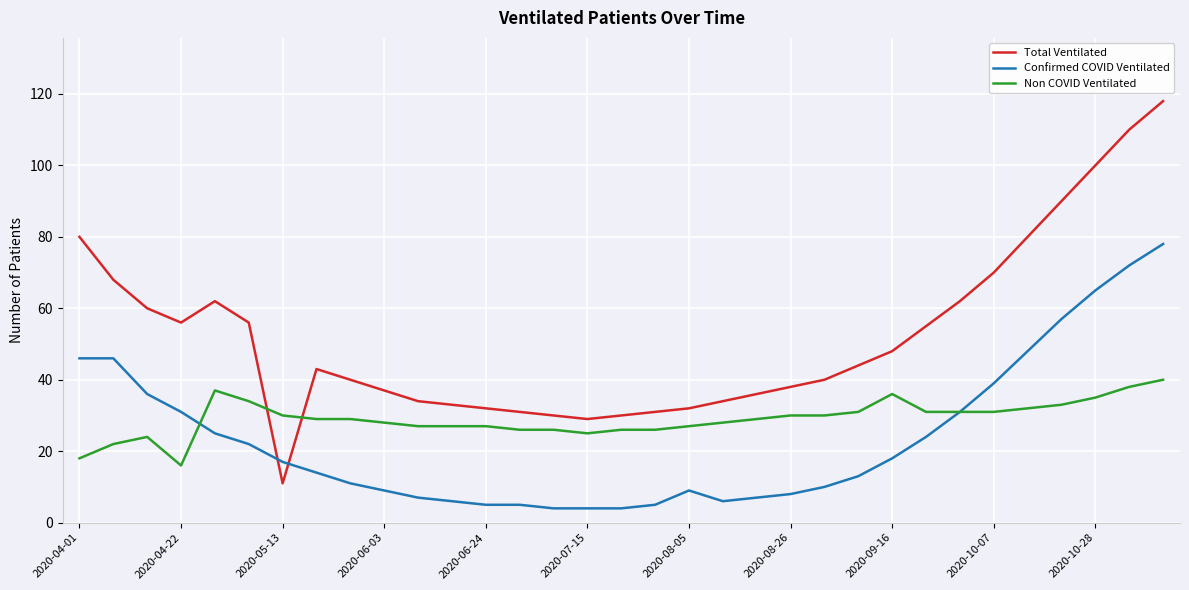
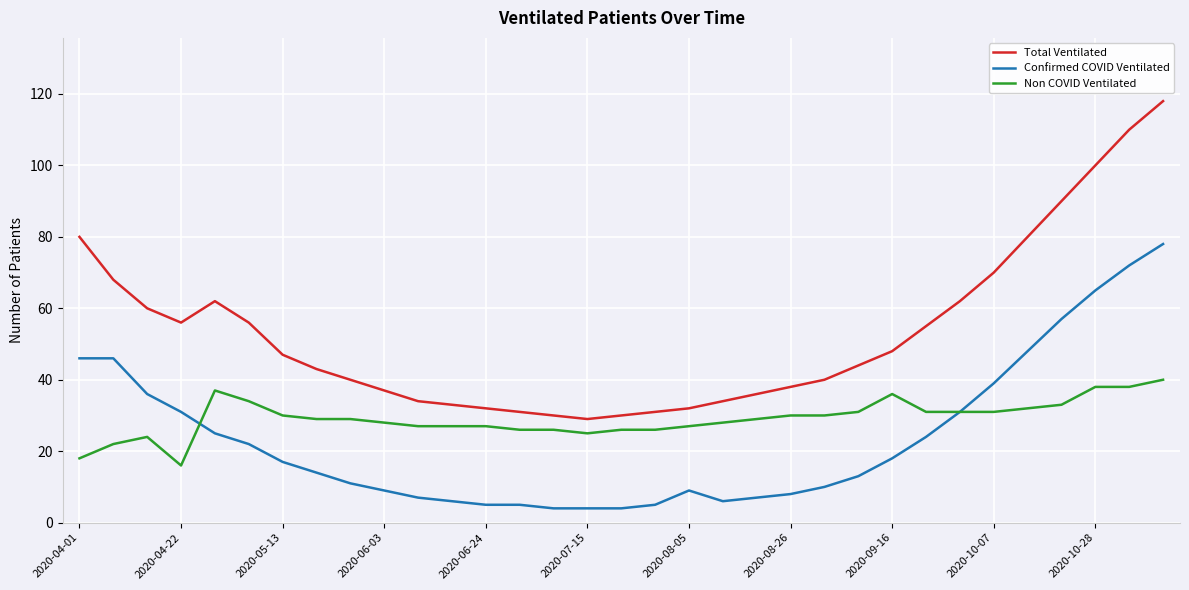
Total Ventilated, 2020-05-13: 11 -> 47
Non COVID Ventilated, 2020-10-28: 35 -> 38
